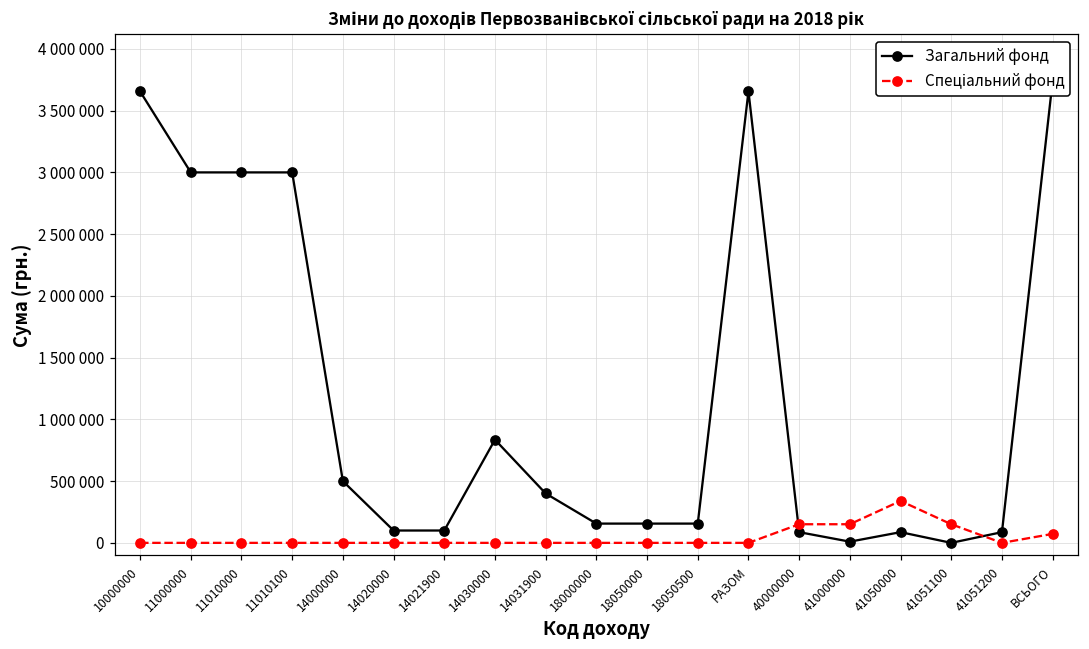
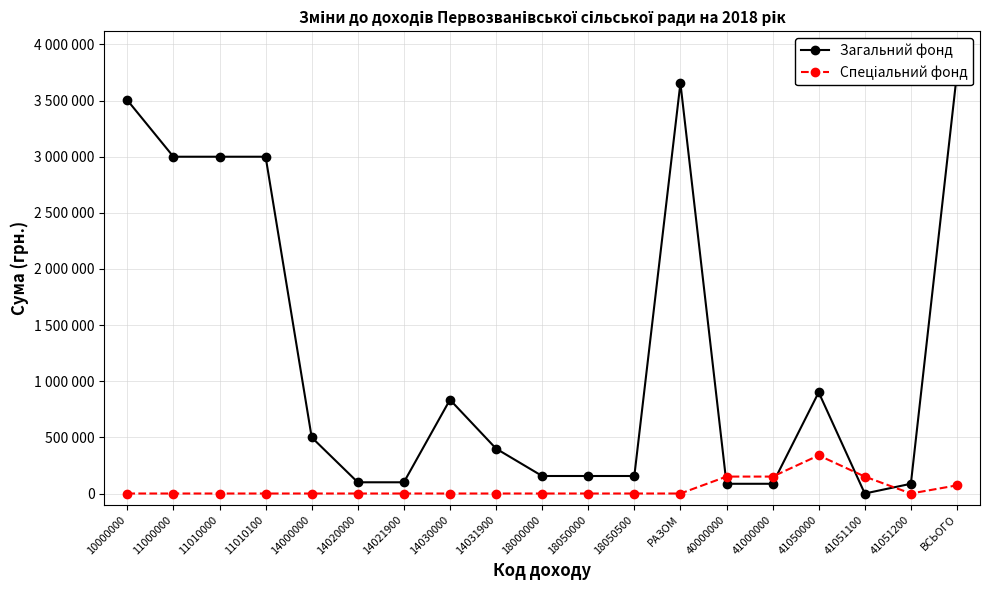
Загальний фонд, 10000000: 3660000 -> 3500000
Загальний фонд, 41000000: 10000 -> 90000
Загальний фонд, 41050000: 90000 -> 900000
